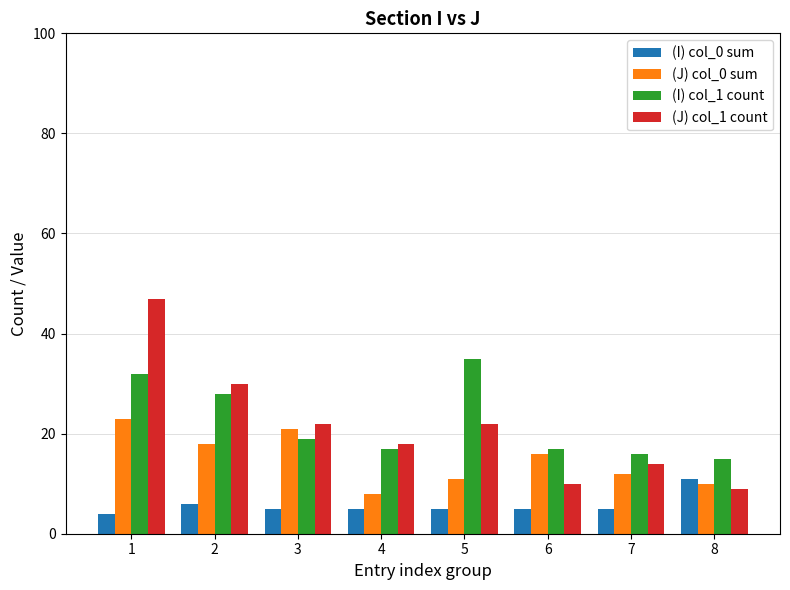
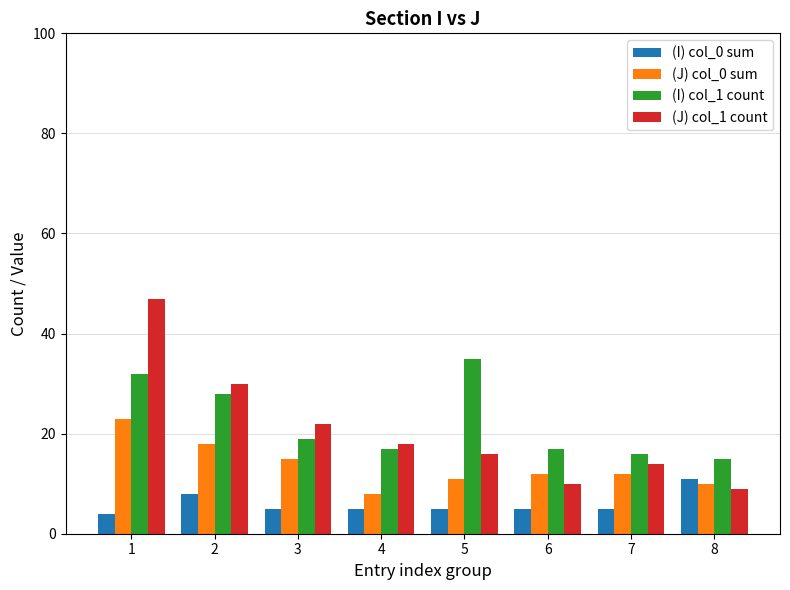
(I) col_0 sum, 2: 6 -> 8
(J) col_0 sum, 3: 21 -> 15
(J) col_1 count, 5: 22 -> 16
(J) col_0 sum, 6: 16 -> 12
